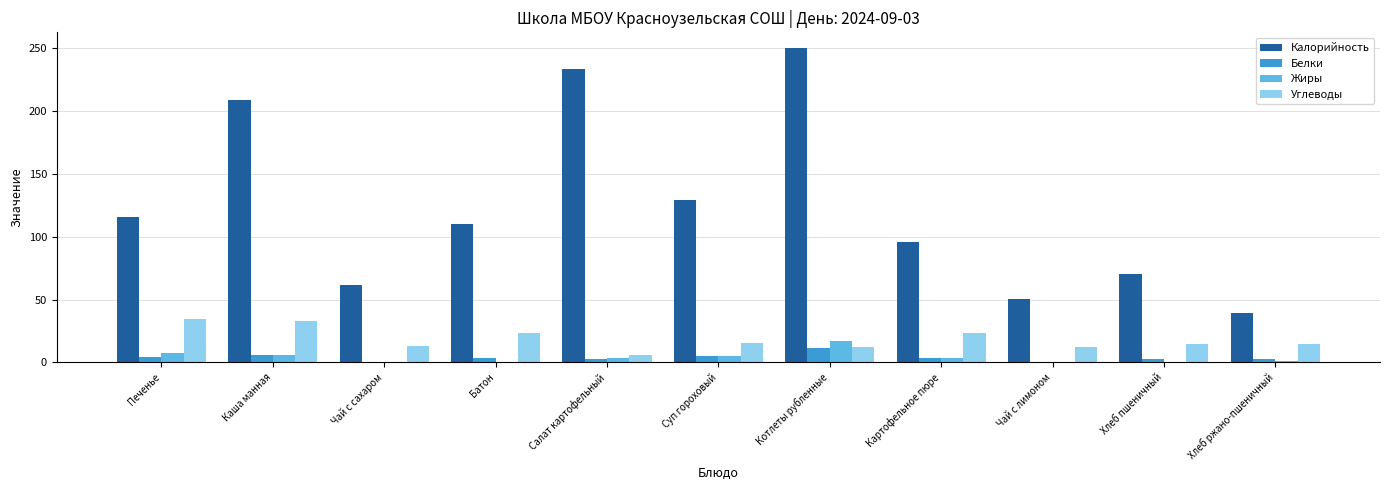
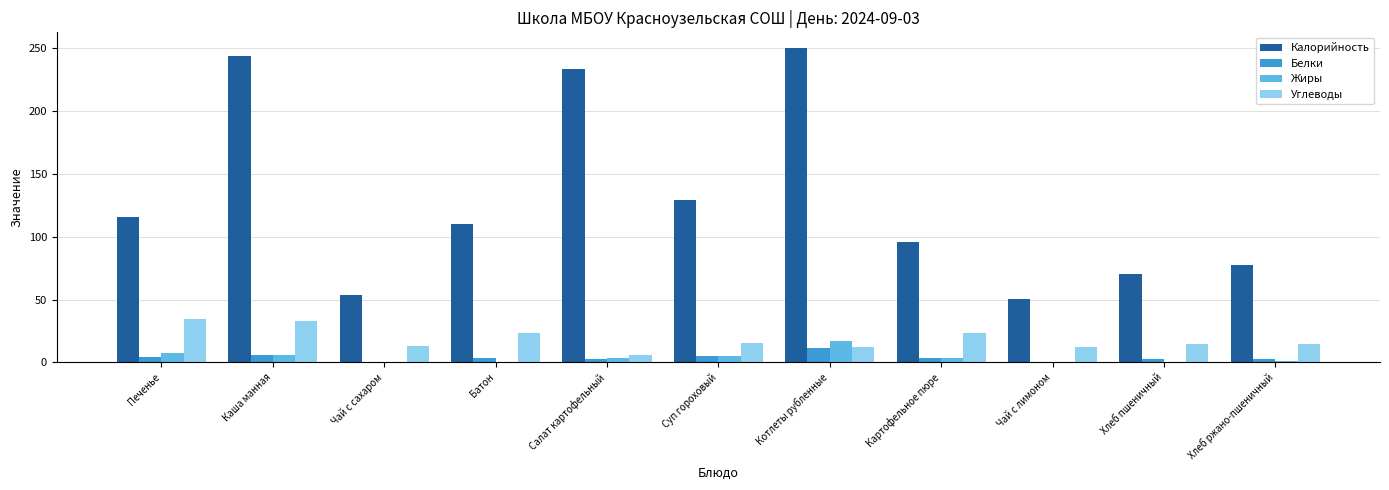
Калорийность, Каша манная: 209 -> 244
Калорийность, Чай с сахаром: 62 -> 53
Калорийность, Хлеб ржано-пшеничный: 39 -> 78
